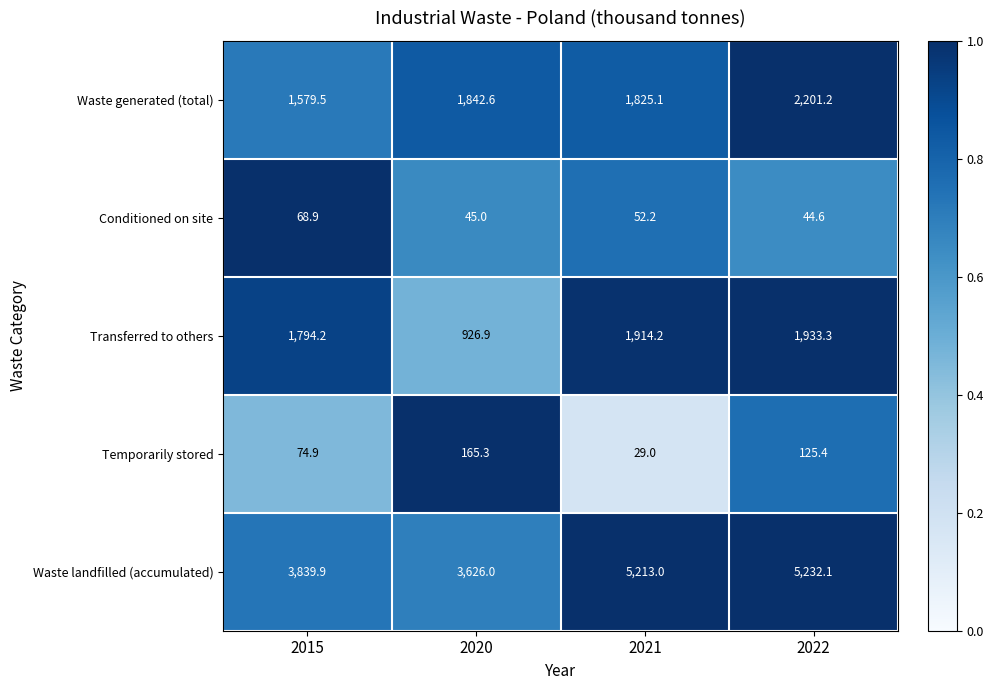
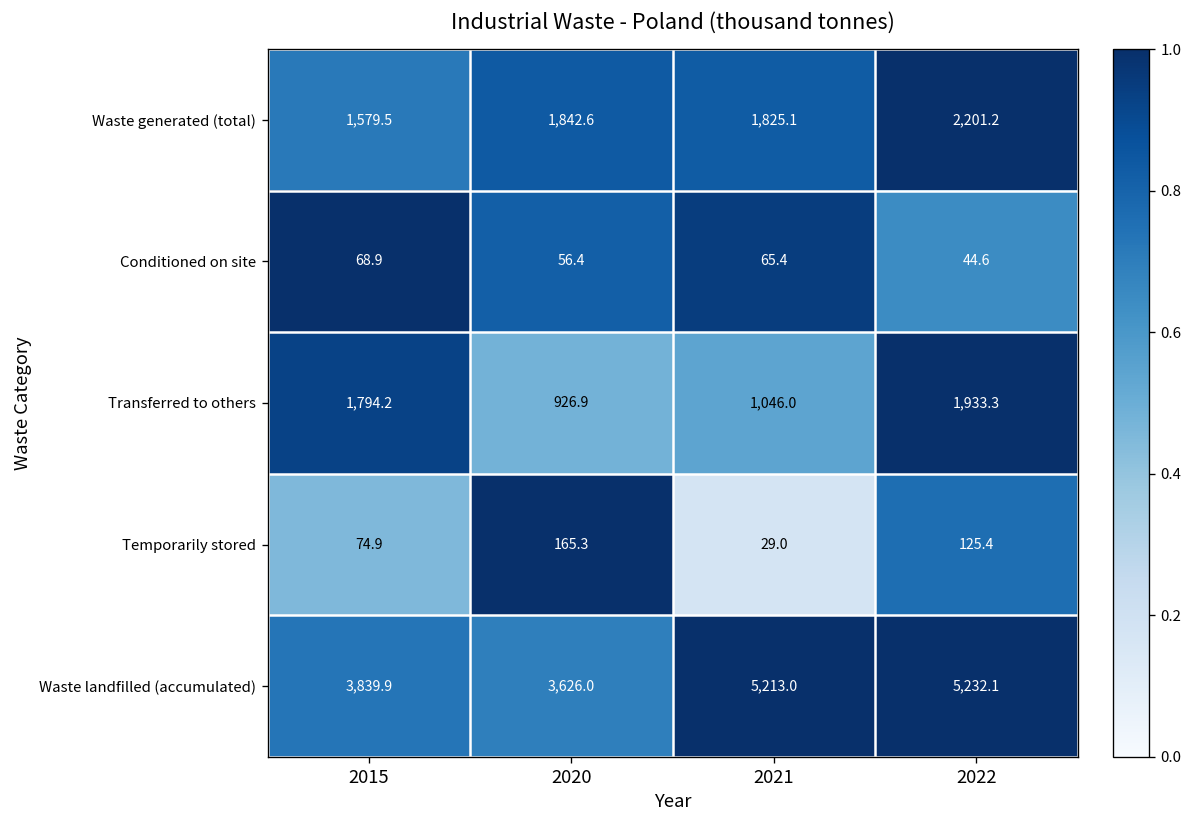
Conditioned on site, 2020: 45.0 -> 56.4
Conditioned on site, 2021: 52.2 -> 65.4
Transferred to others, 2021: 1,914.2 -> 1,046.0
